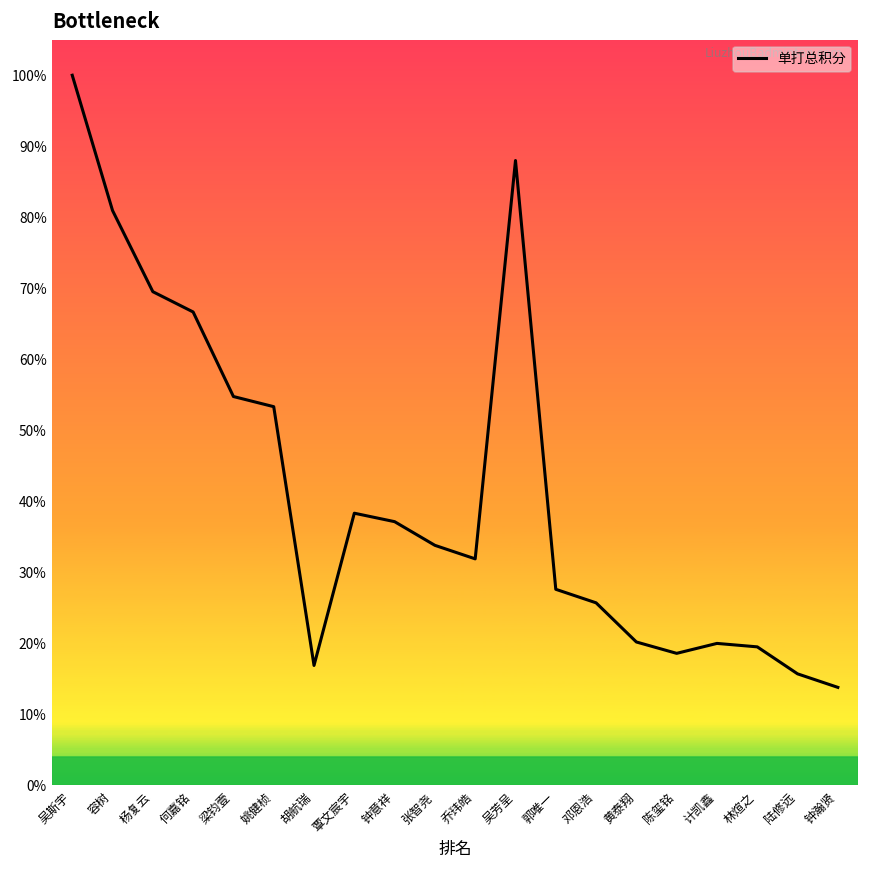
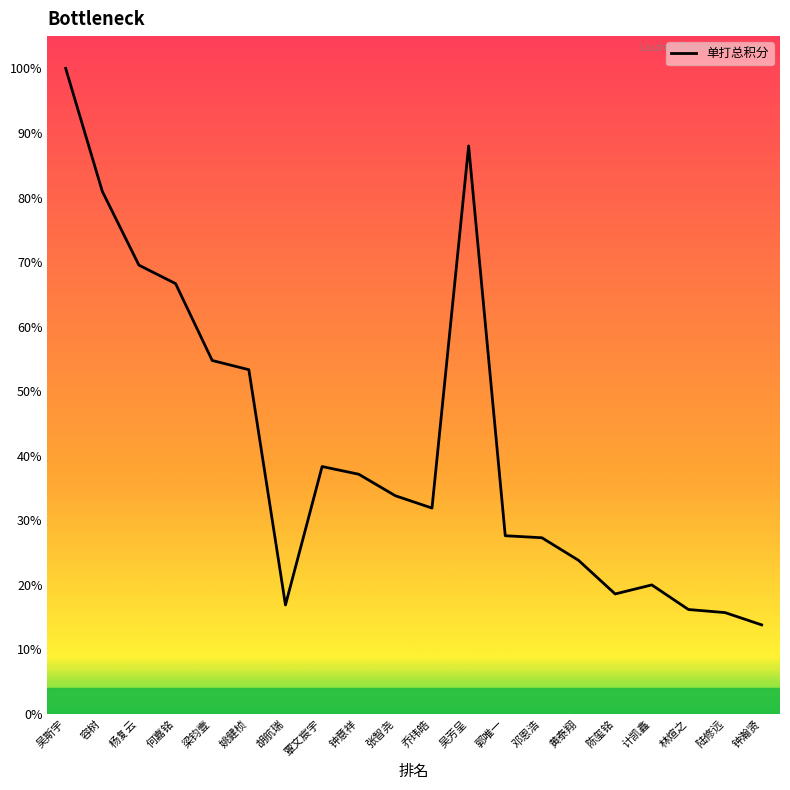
邓恩浩: 26% -> 27%
黄泰翔: 20% -> 24%
林煊之: 20% -> 16%
